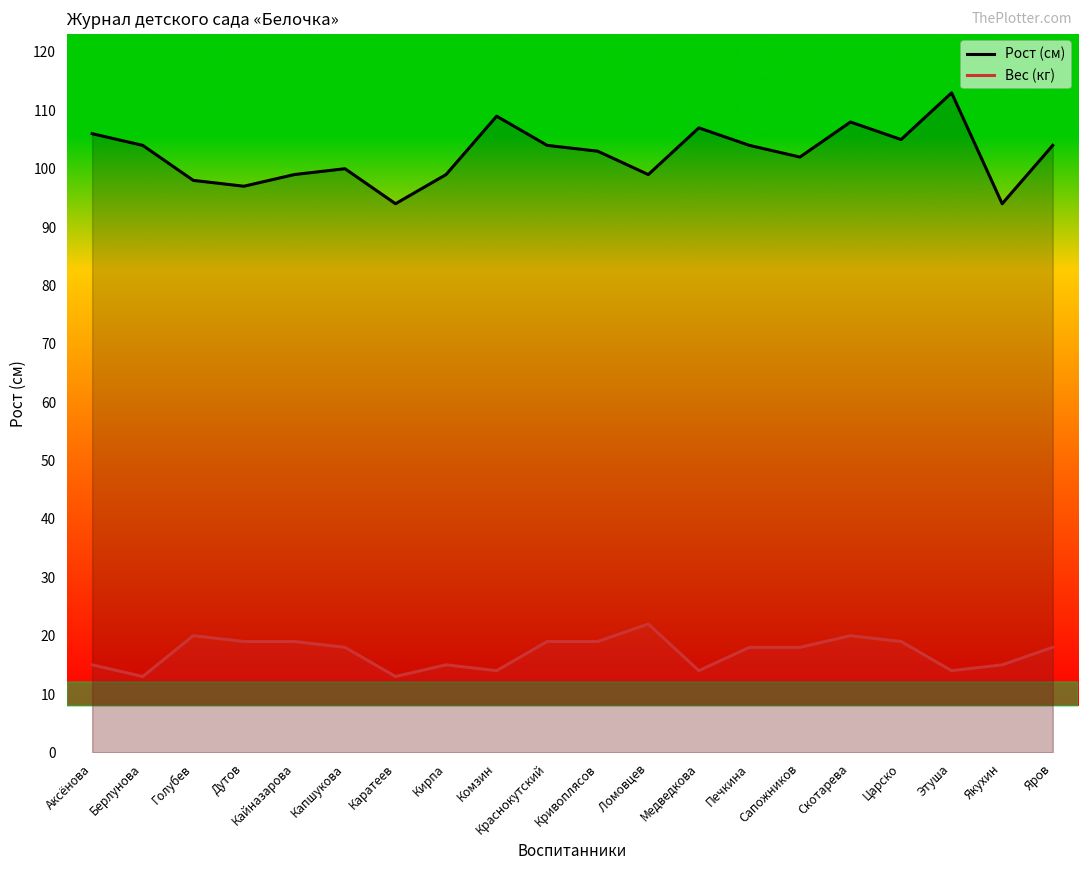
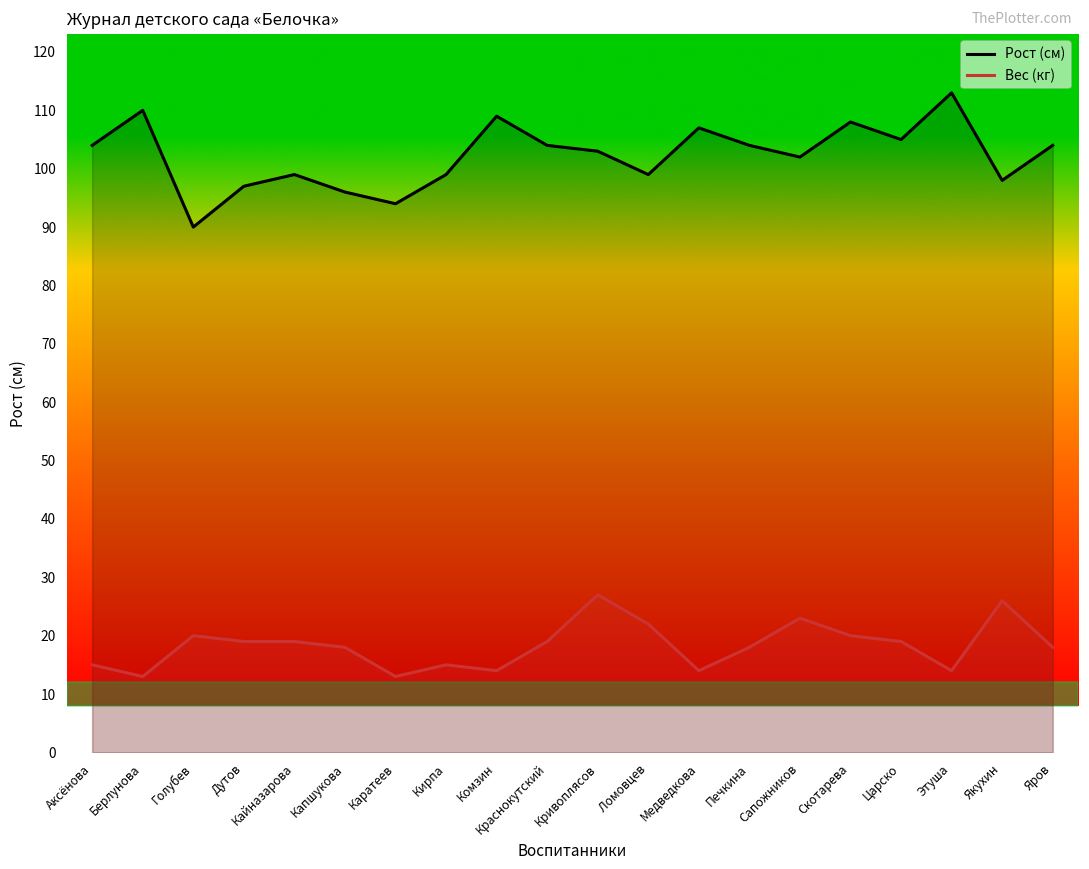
Рост (см), Аксёнова: 106 -> 104
Рост (см), Берлунова: 104 -> 110
Рост (см), Голубев: 98 -> 90
Рост (см), Капшукова: 100 -> 96
Вес (кг), Кривоплясов: 19 -> 27
Вес (кг), Сапожников: 18 -> 23
Рост (см), Якухин: 94 -> 98
Вес (кг), Якухин: 15 -> 26
